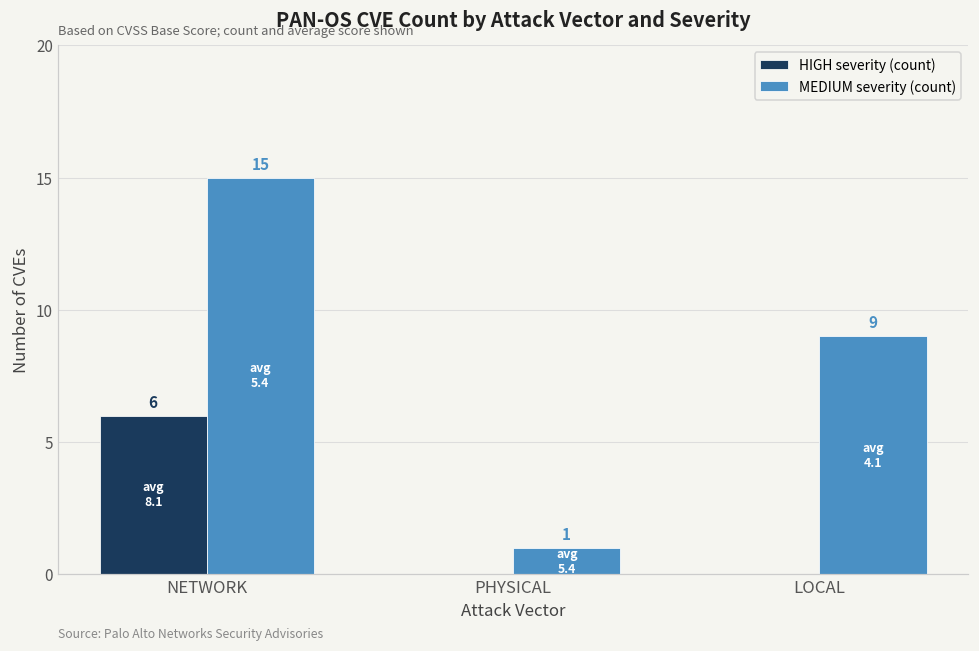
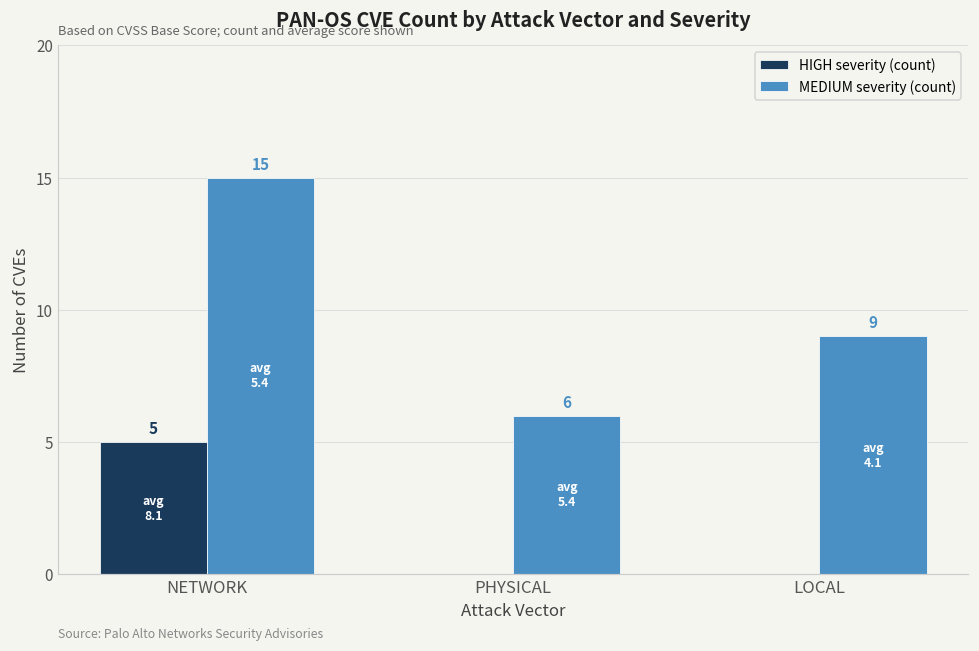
HIGH severity (count), NETWORK: 6 -> 5
MEDIUM severity (count), PHYSICAL: 1 -> 6
